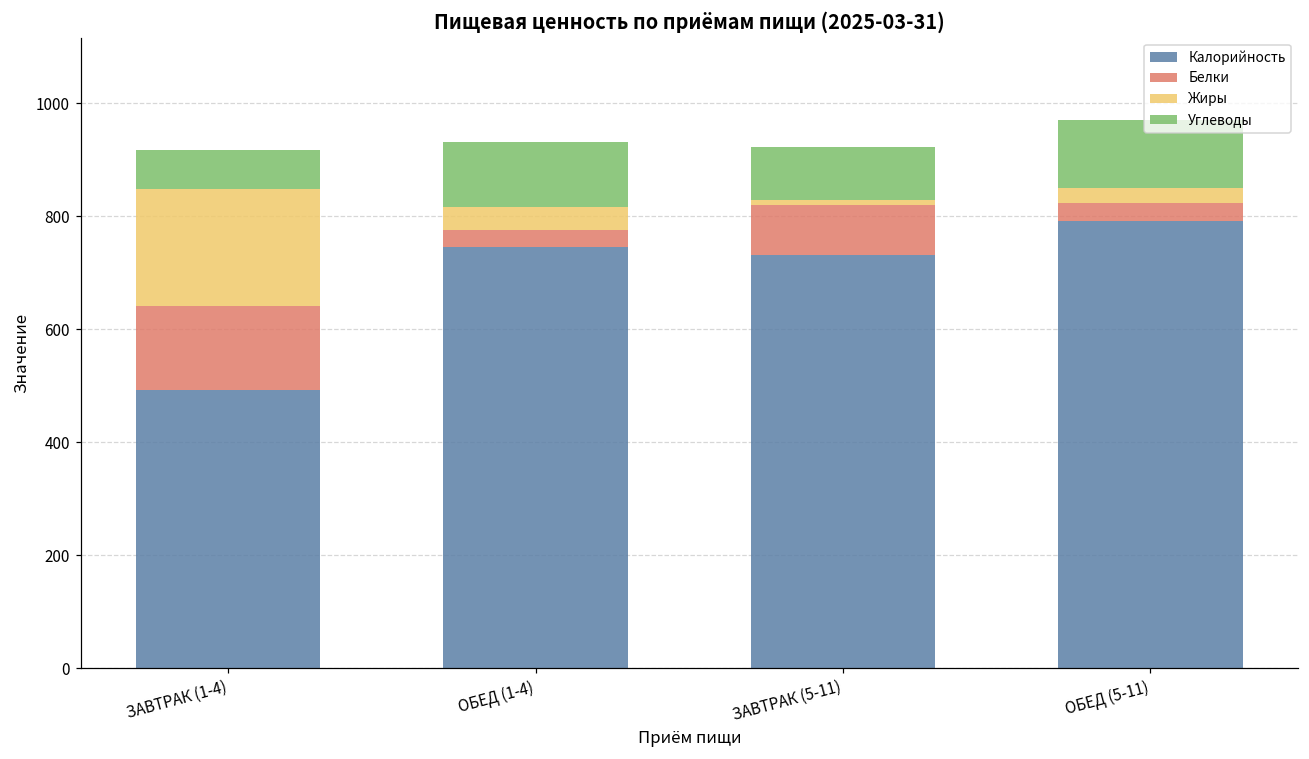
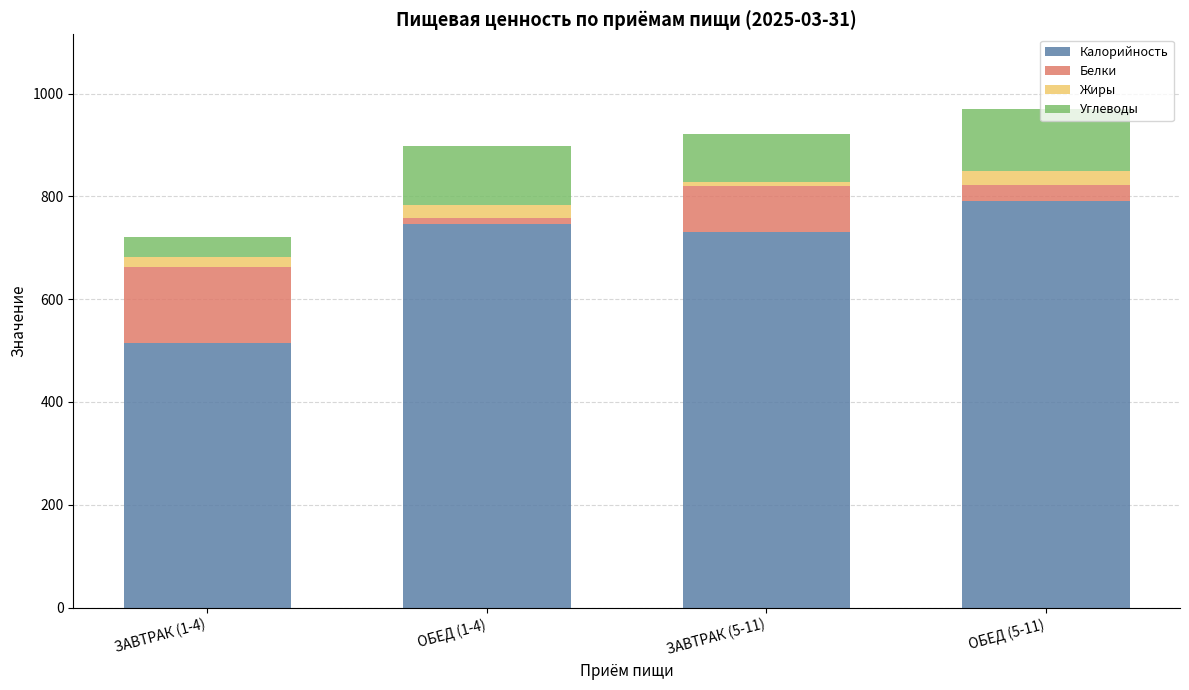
Калорийность, ЗАВТРАК (1-4): 490 -> 510
Жиры, ЗАВТРАК (1-4): 210 -> 20
Углеводы, ЗАВТРАК (1-4): 70 -> 40
Белки, ОБЕД (1-4): 30 -> 10
Жиры, ОБЕД (1-4): 40 -> 20
